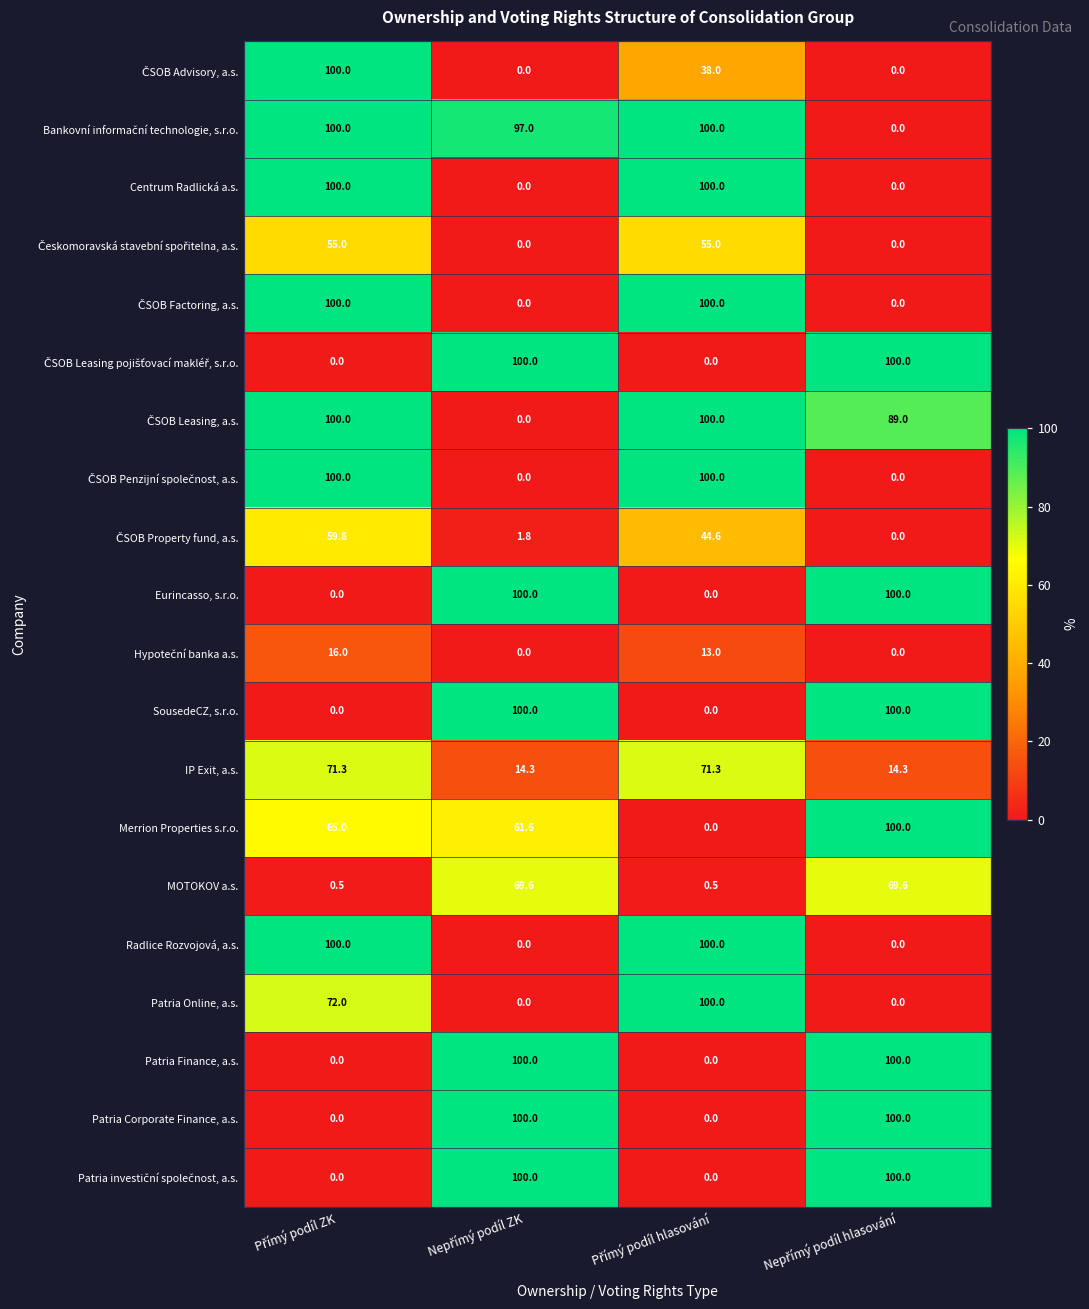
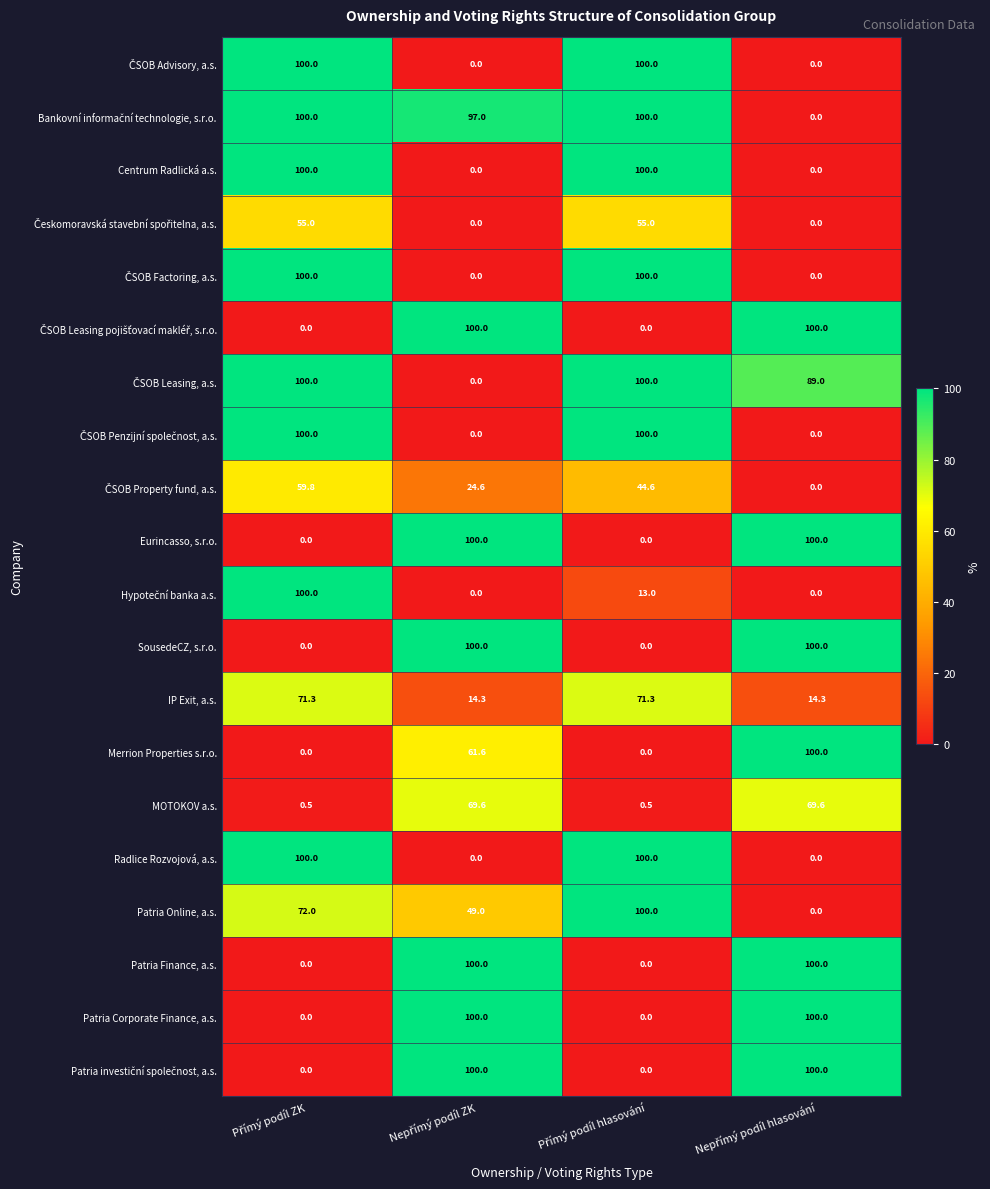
ČSOB Advisory, a.s., Přímý podíl hlasování: 38.0 -> 100.0
ČSOB Property fund, a.s., Nepřímý podíl ZK: 1.8 -> 24.6
Hypoteční banka a.s., Přímý podíl ZK: 16.0 -> 100.0
Merrion Properties s.r.o., Přímý podíl ZK: 65.0 -> 0.0
Patria Online, a.s., Nepřímý podíl ZK: 0.0 -> 49.0
